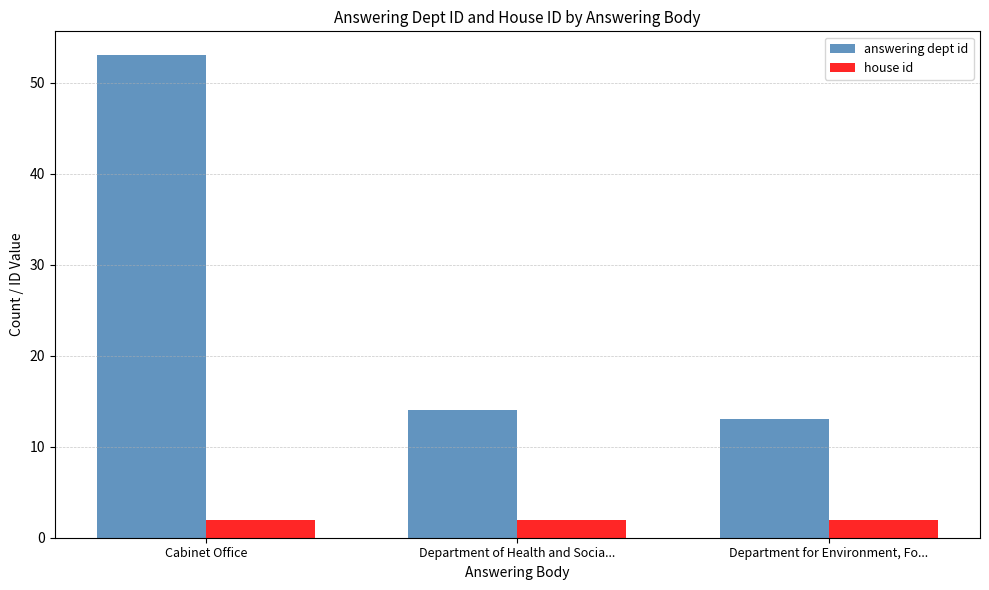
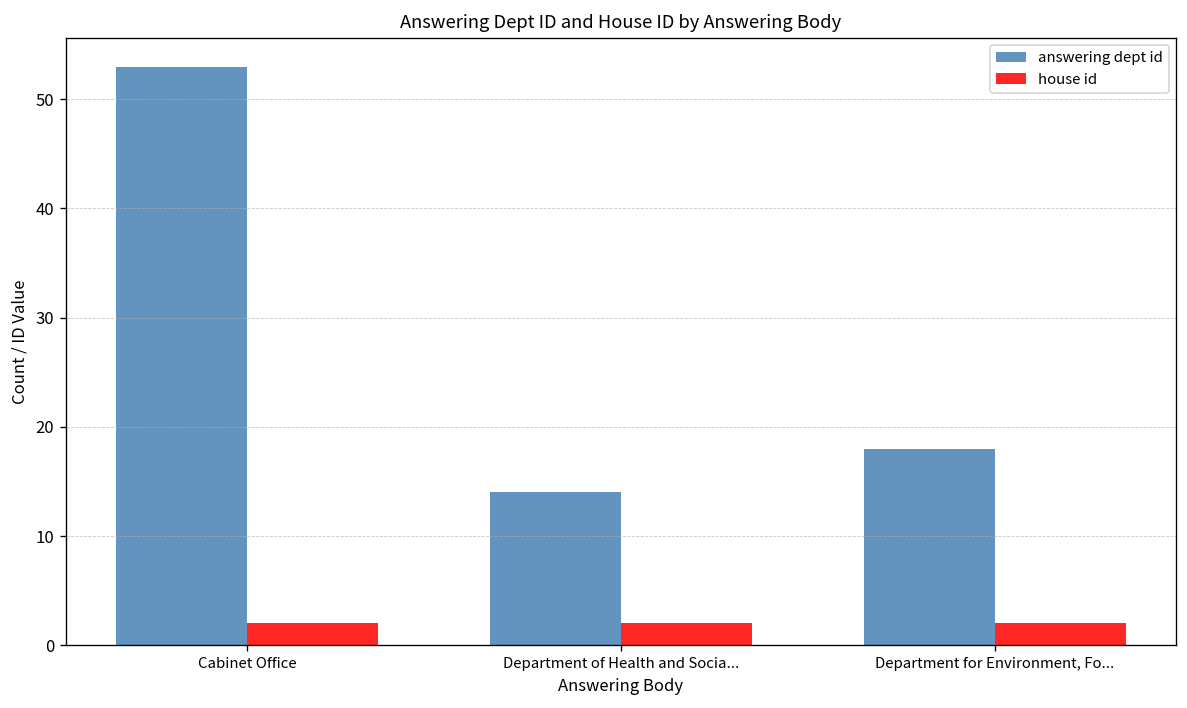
answering dept id, Department for Environment, Fo...: 13 -> 18
